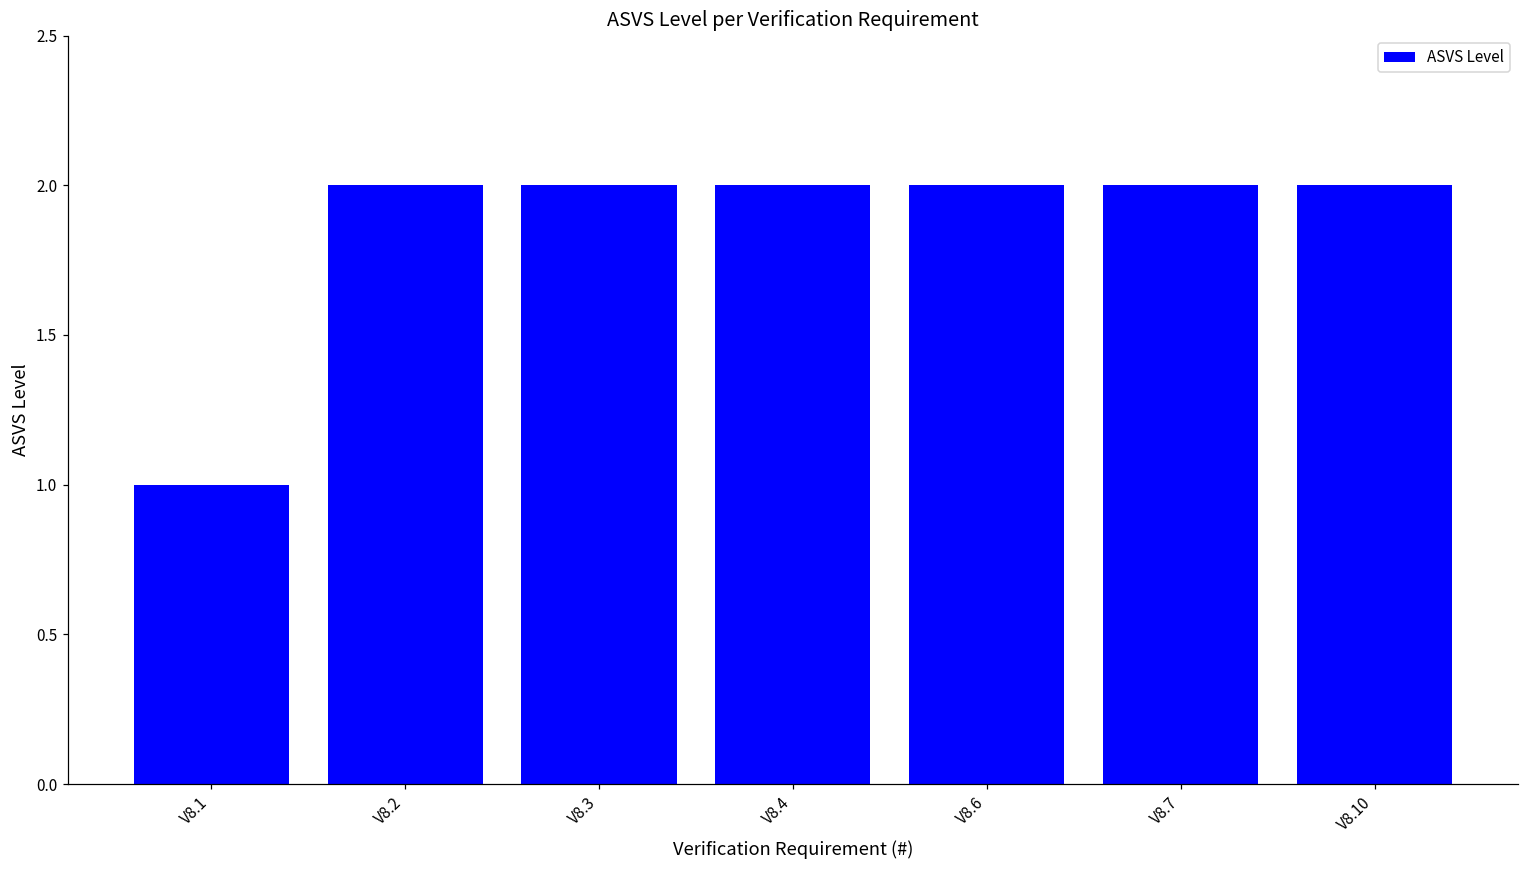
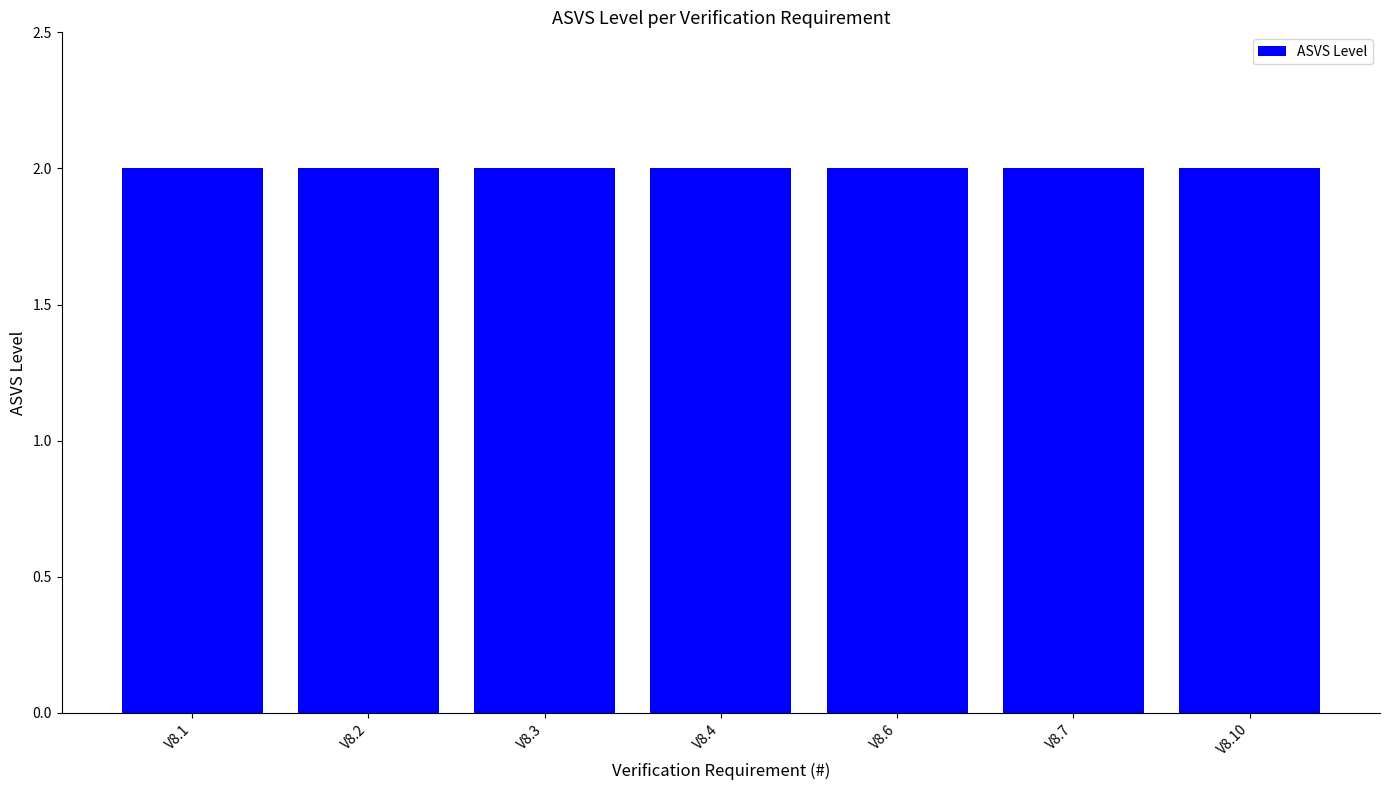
V8.1: 1 -> 2
